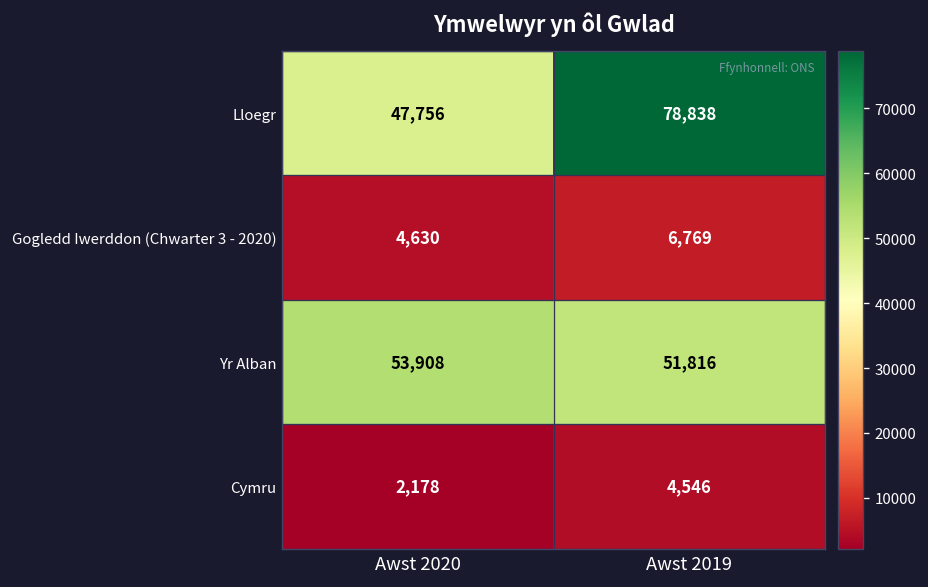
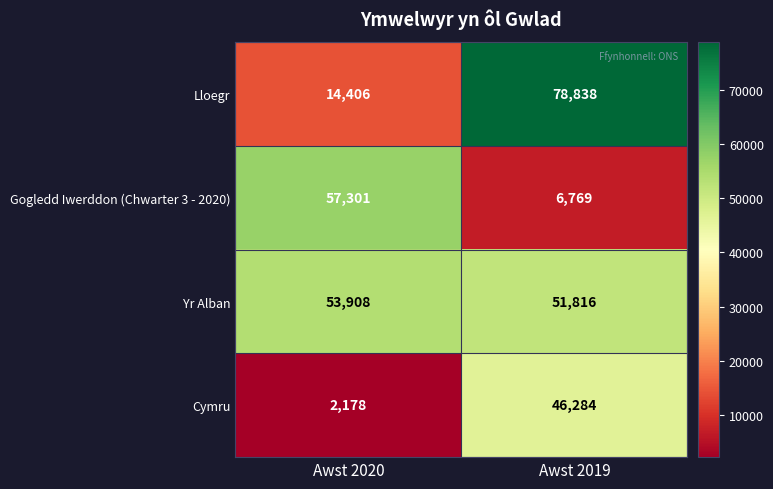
Lloegr, Awst 2020: 47,756 -> 14,406
Gogledd Iwerddon (Chwarter 3 - 2020), Awst 2020: 4,630 -> 57,301
Cymru, Awst 2019: 4,546 -> 46,284
